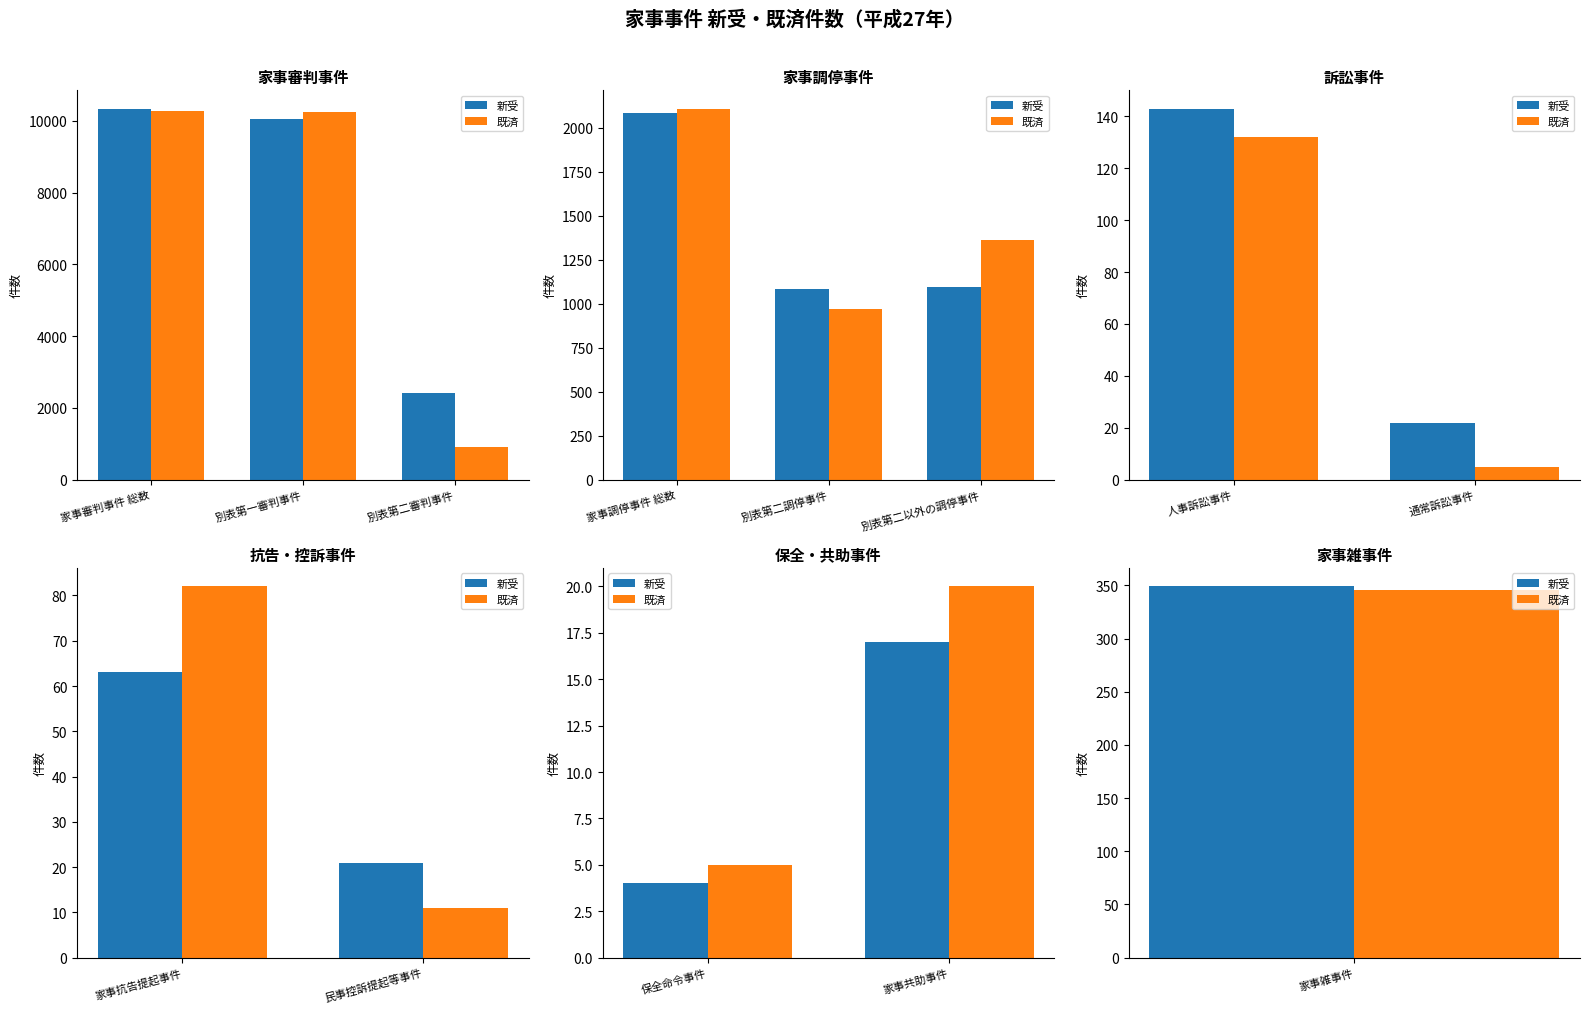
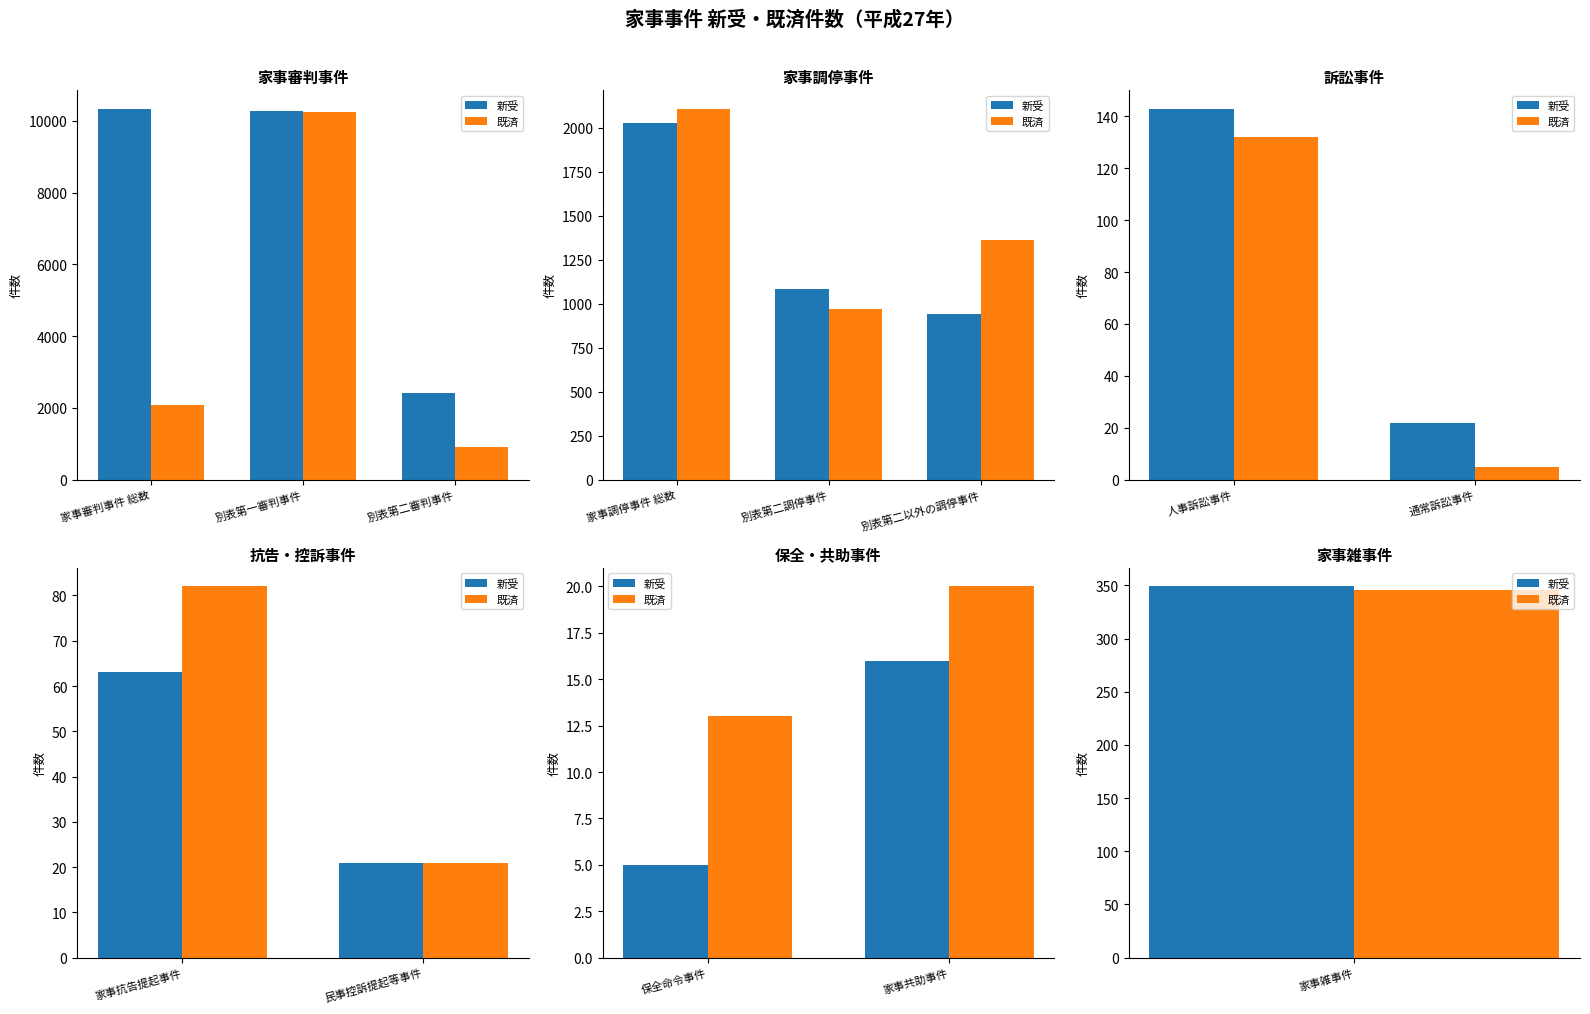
家事審判事件, 既済, 家事審判事件 総数: 10300 -> 2100
家事審判事件, 新受, 別表第一審判事件: 10000 -> 10300
家事調停事件, 新受, 家事調停事件 総数: 2080 -> 2030
家事調停事件, 新受, 別表第二以外の調停事件: 1090 -> 940
抗告・控訴事件, 既済, 民事控訴提起等事件: 11 -> 21
保全・共助事件, 新受, 保全命令事件: 4 -> 5
保全・共助事件, 既済, 保全命令事件: 5 -> 13
保全・共助事件, 新受, 家事共助事件: 17 -> 16
